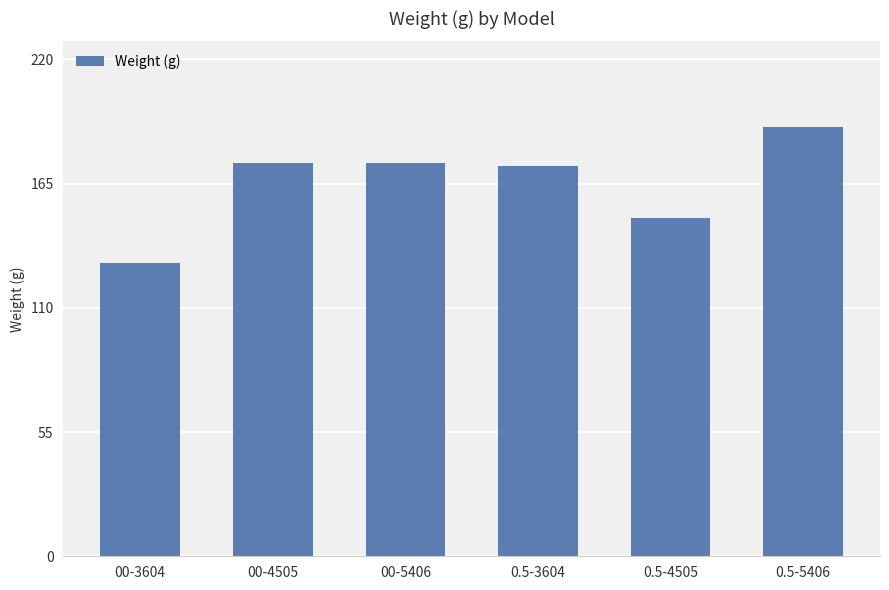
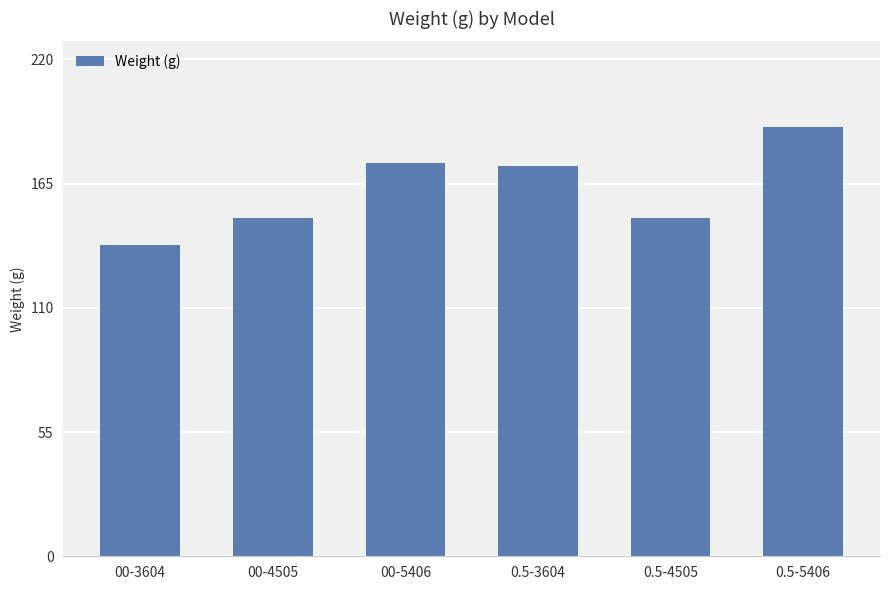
00-3604: 130 -> 138
00-4505: 174 -> 150
